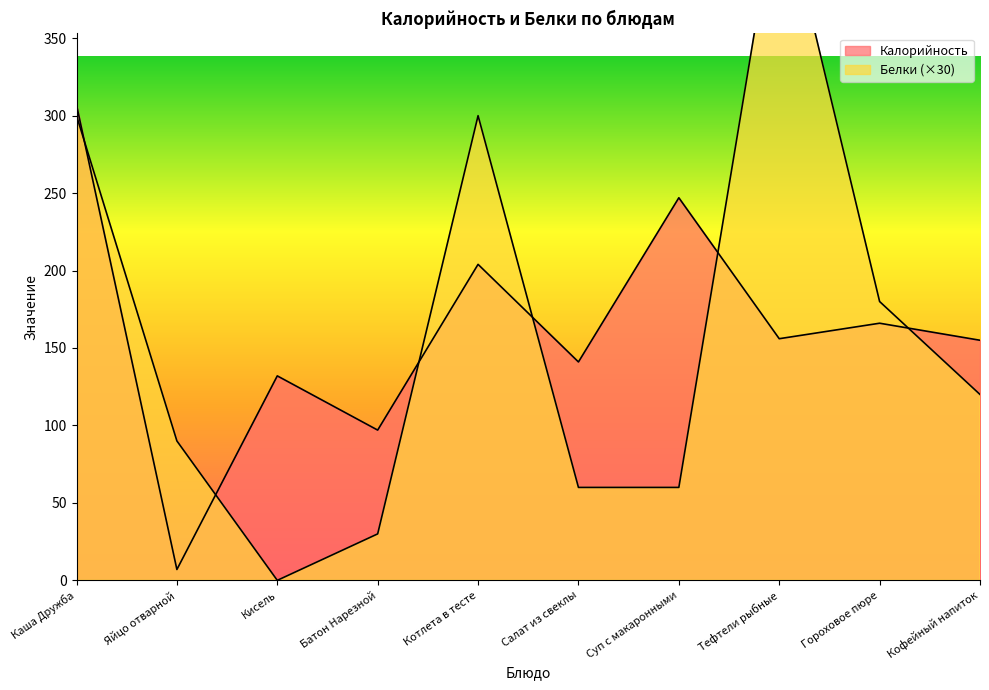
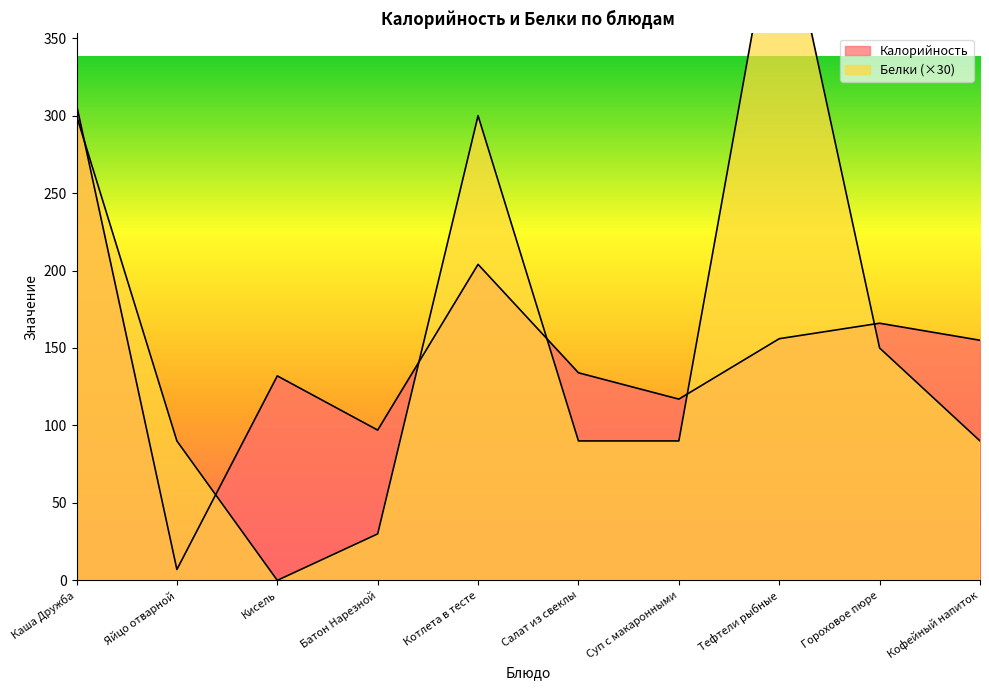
Калорийность, Салат из свеклы: 141 -> 134
Белки (×30), Салат из свеклы: 60 -> 90
Калорийность, Суп с макаронными: 247 -> 117
Белки (×30), Суп с макаронными: 60 -> 90
Белки (×30), Гороховое пюре: 180 -> 150
Белки (×30), Кофейный напиток: 120 -> 90
